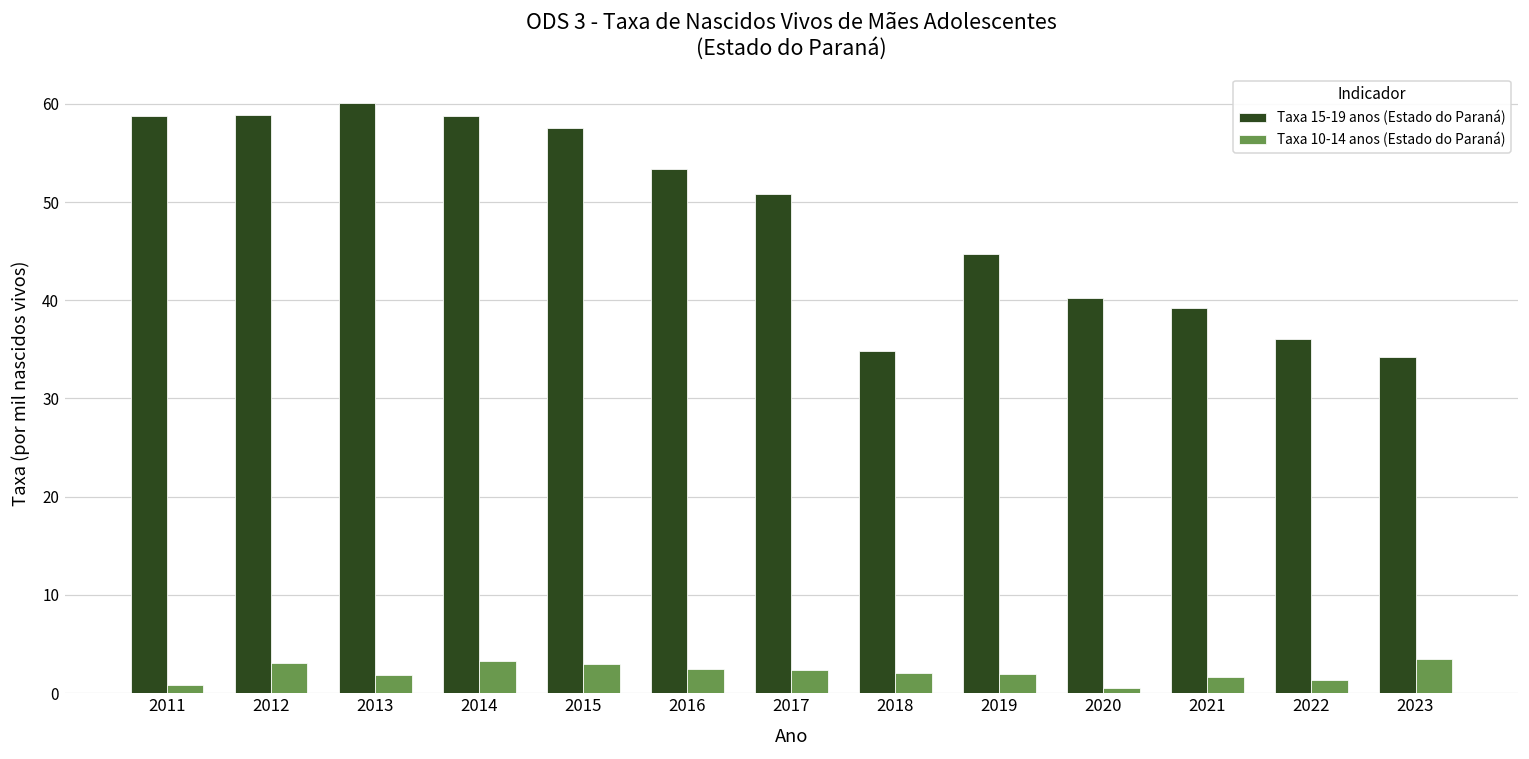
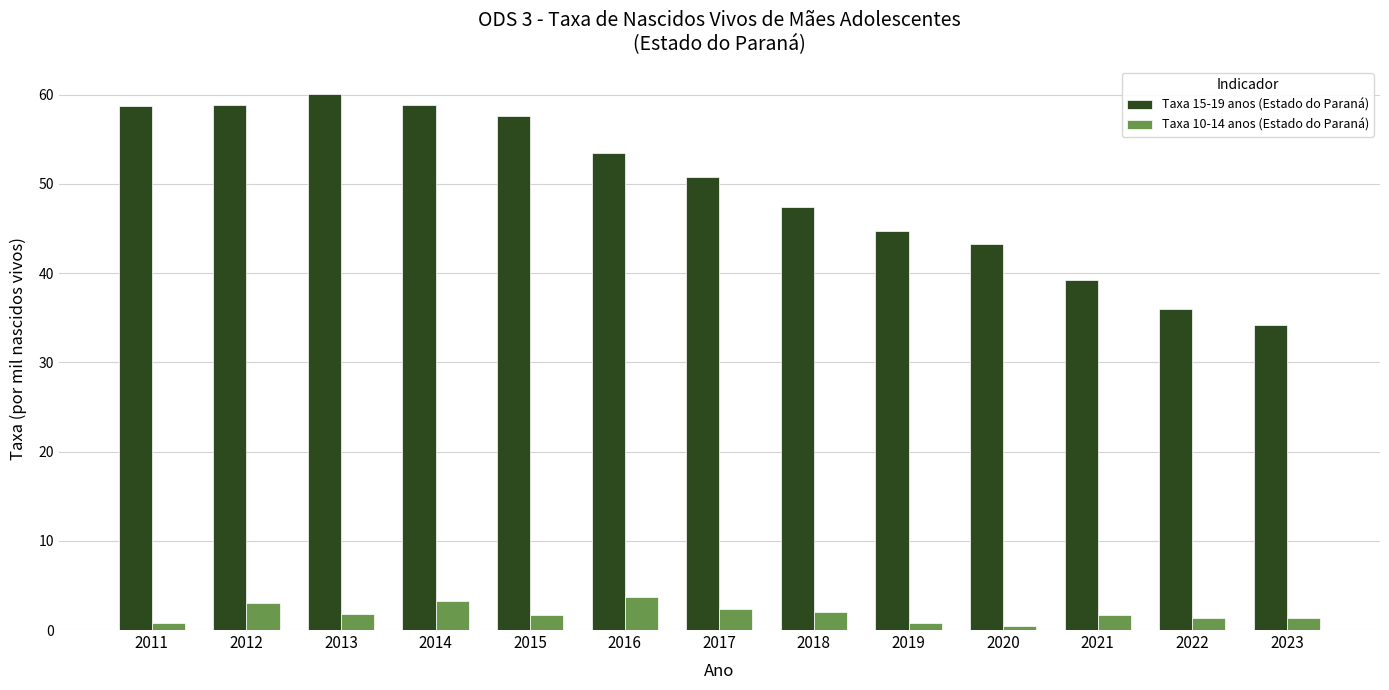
Taxa 10-14 anos (Estado do Paraná), 2015: 3 -> 2
Taxa 10-14 anos (Estado do Paraná), 2016: 2 -> 4
Taxa 15-19 anos (Estado do Paraná), 2018: 35 -> 47
Taxa 10-14 anos (Estado do Paraná), 2019: 2 -> 1
Taxa 15-19 anos (Estado do Paraná), 2020: 40 -> 43
Taxa 10-14 anos (Estado do Paraná), 2023: 4 -> 1
